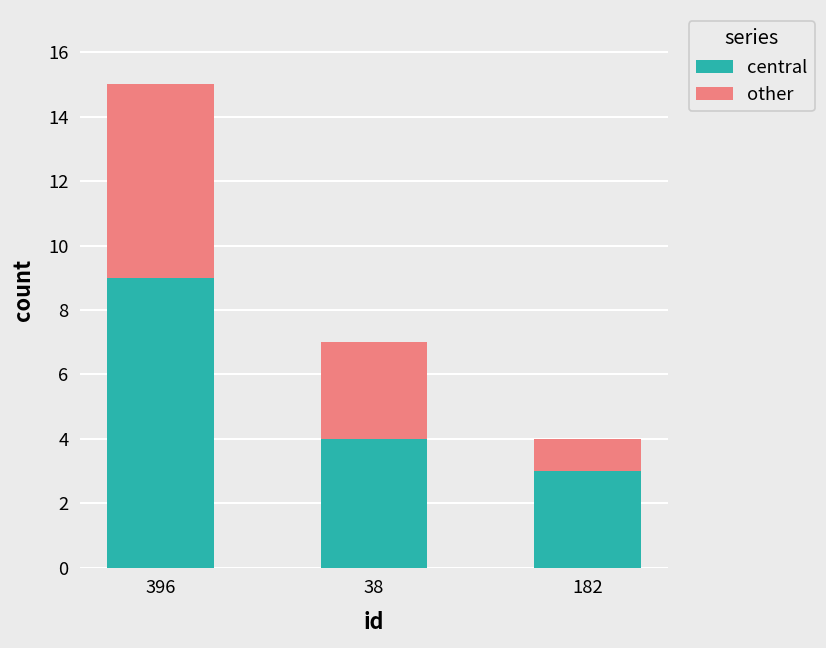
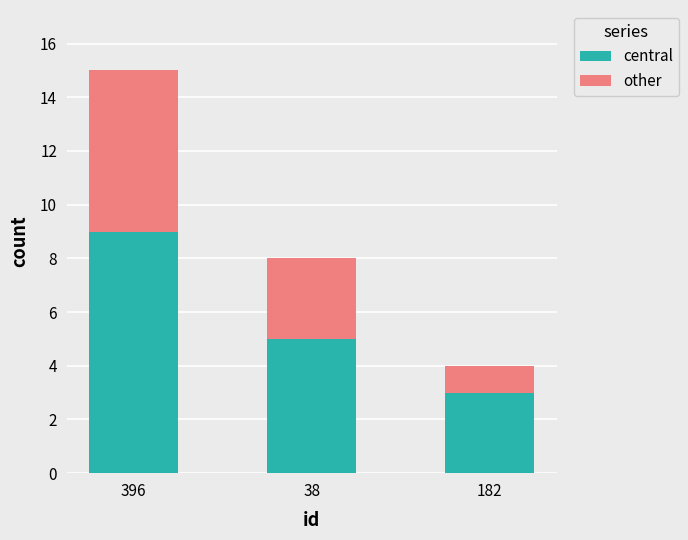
central, 38: 4 -> 5
